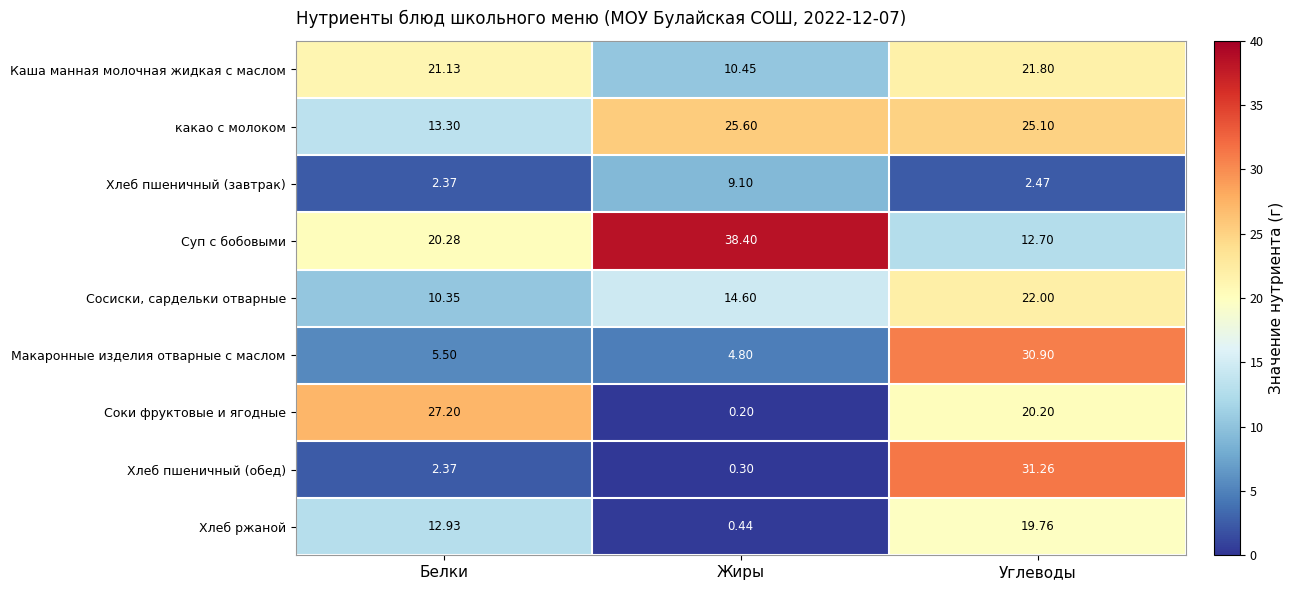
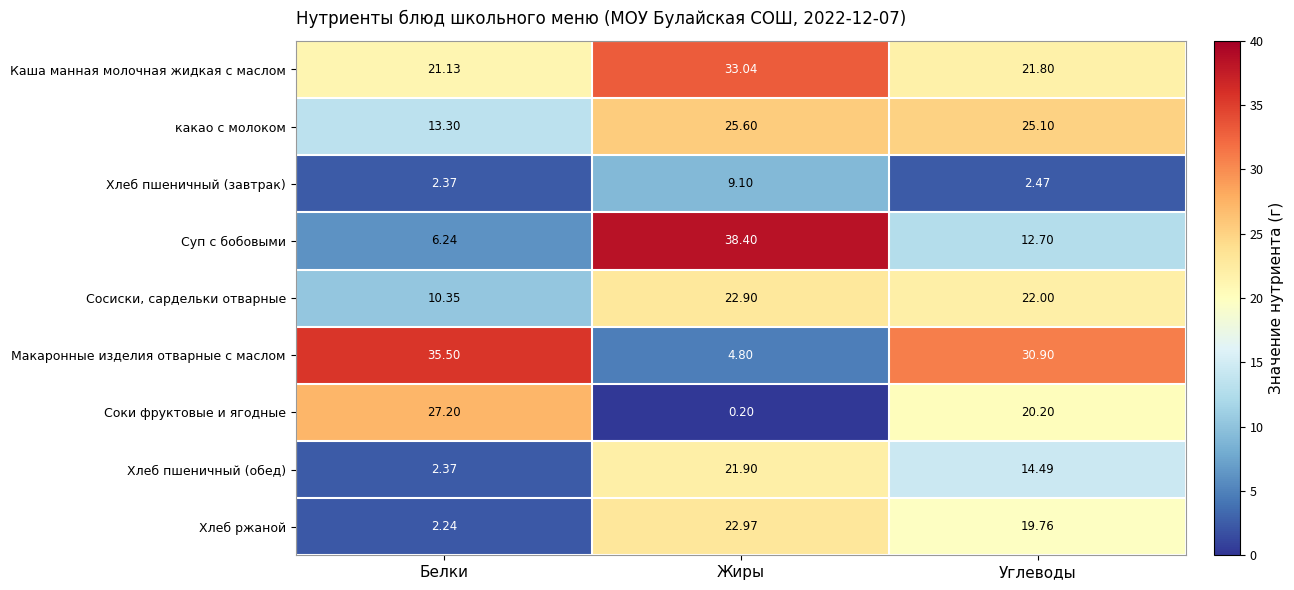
Каша манная молочная жидкая с маслом, Жиры: 10.45 -> 33.04
Суп с бобовыми, Белки: 20.28 -> 6.24
Сосиски, сардельки отварные, Жиры: 14.60 -> 22.90
Макаронные изделия отварные с маслом, Белки: 5.50 -> 35.50
Хлеб пшеничный (обед), Жиры: 0.30 -> 21.90
Хлеб пшеничный (обед), Углеводы: 31.26 -> 14.49
Хлеб ржаной, Белки: 12.93 -> 2.24
Хлеб ржаной, Жиры: 0.44 -> 22.97
